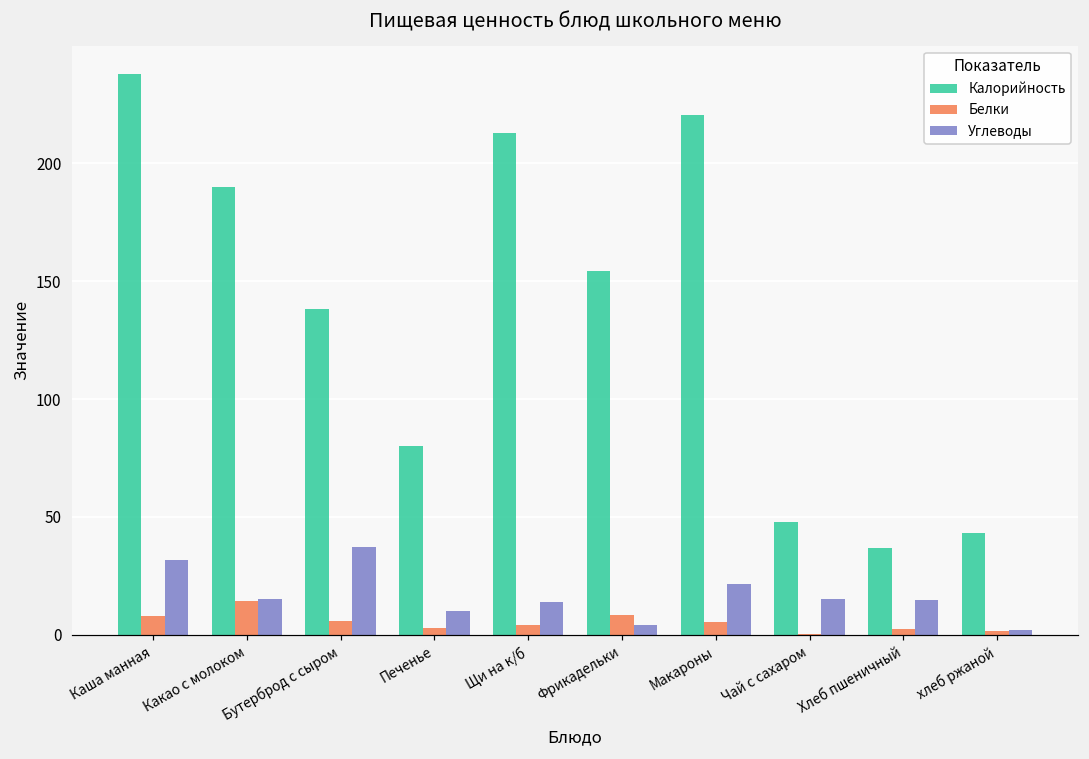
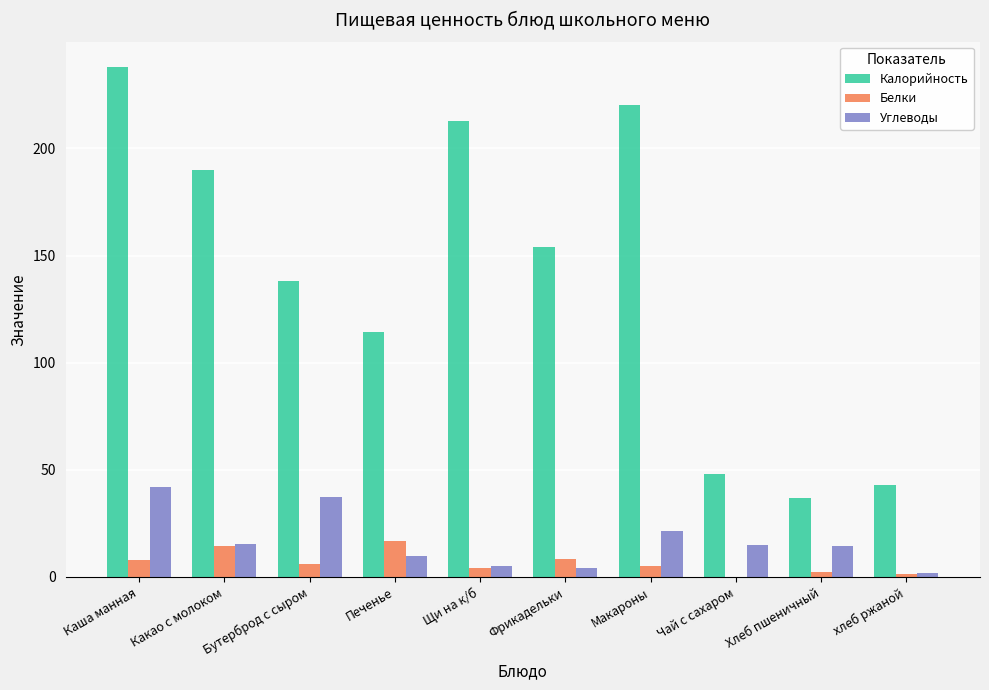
Углеводы, Каша манная: 32 -> 42
Калорийность, Печенье: 80 -> 114
Белки, Печенье: 3 -> 17
Углеводы, Щи на к/б: 14 -> 5
